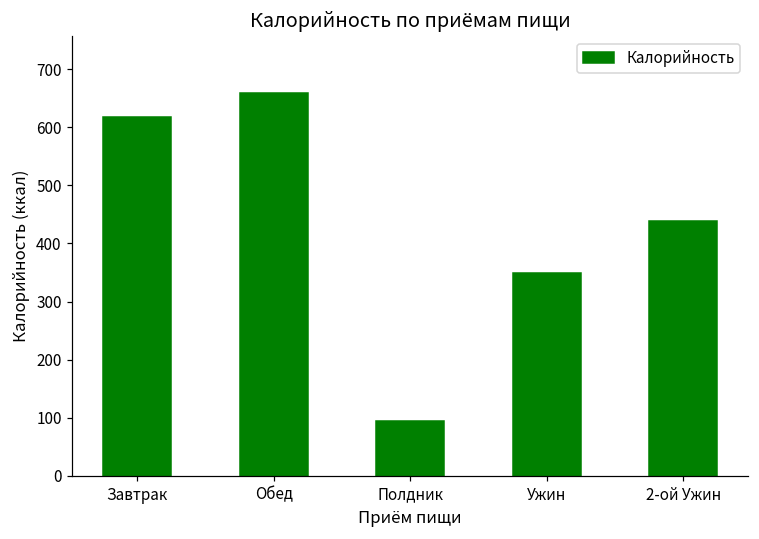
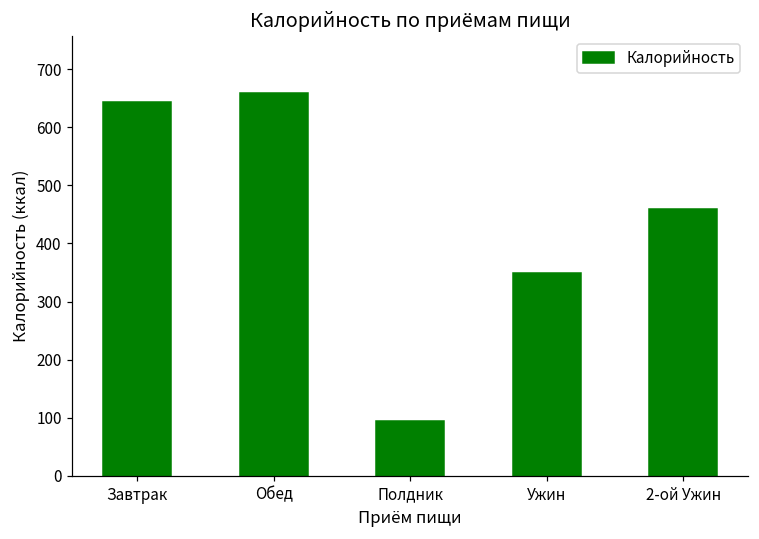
Завтрак: 620 -> 640
2-ой Ужин: 440 -> 460
